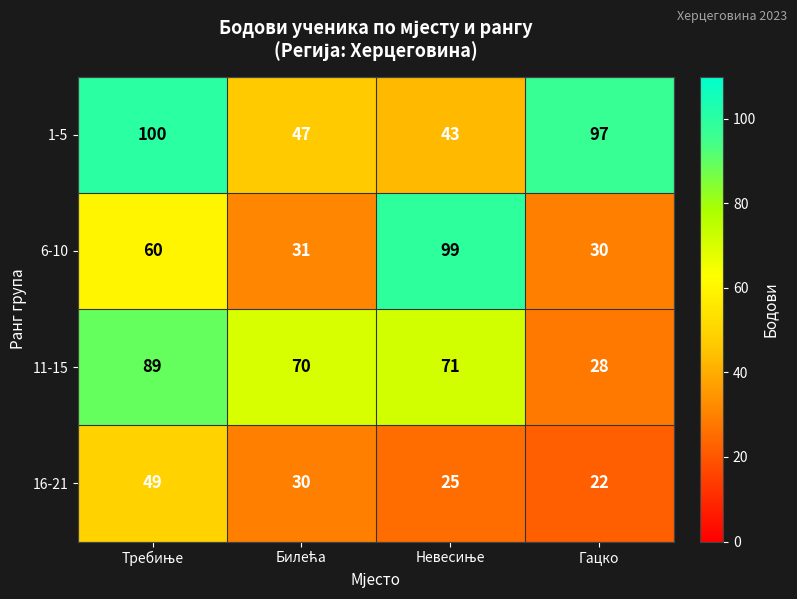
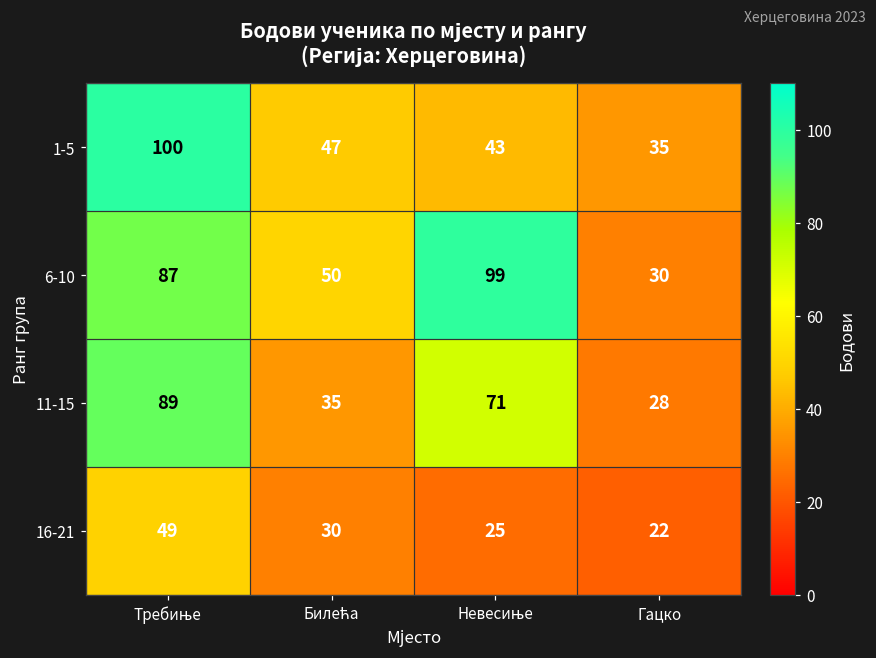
1-5, Гацко: 97 -> 35
6-10, Требиње: 60 -> 87
6-10, Билећа: 31 -> 50
11-15, Билећа: 70 -> 35
